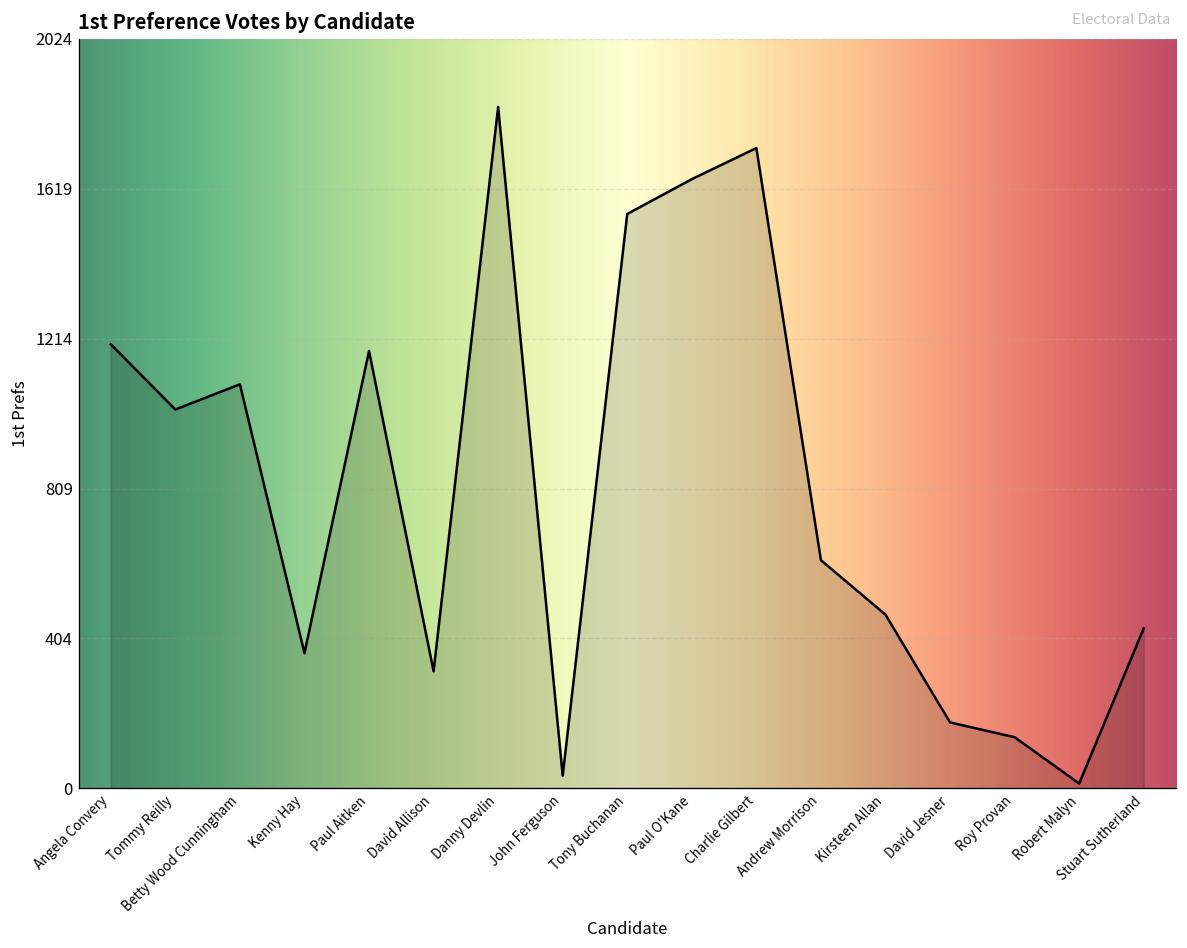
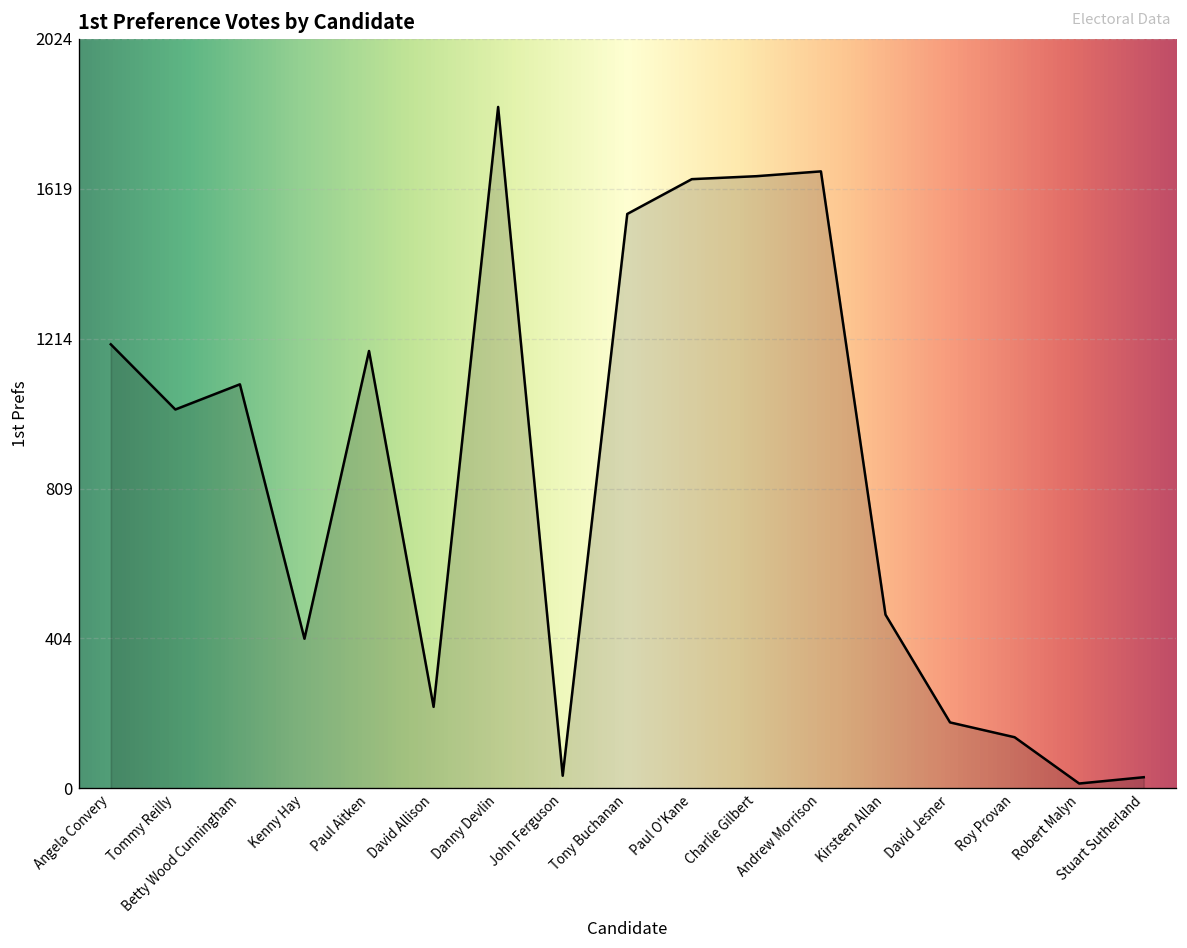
Kenny Hay: 370 -> 400
David Allison: 320 -> 220
Charlie Gilbert: 1730 -> 1650
Andrew Morrison: 620 -> 1670
Stuart Sutherland: 430 -> 30
